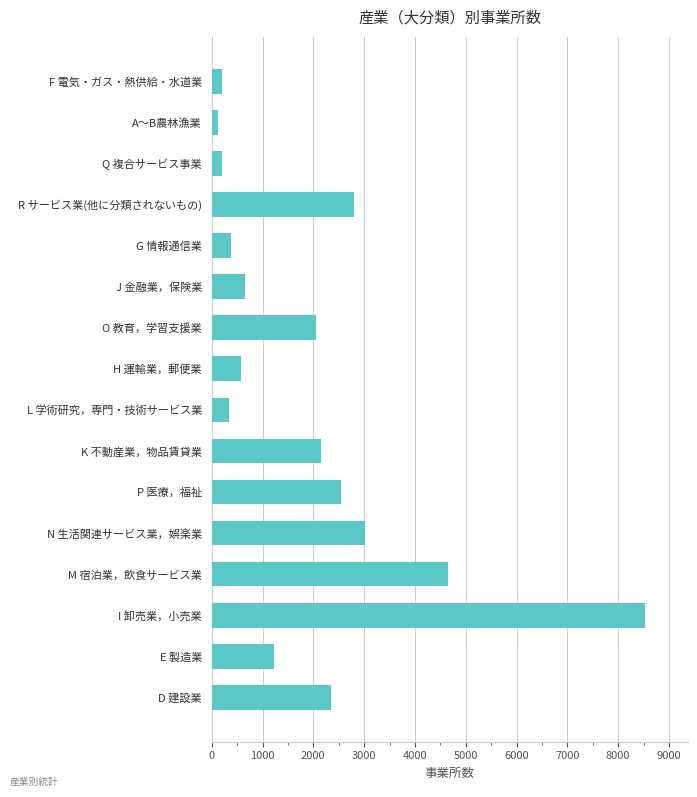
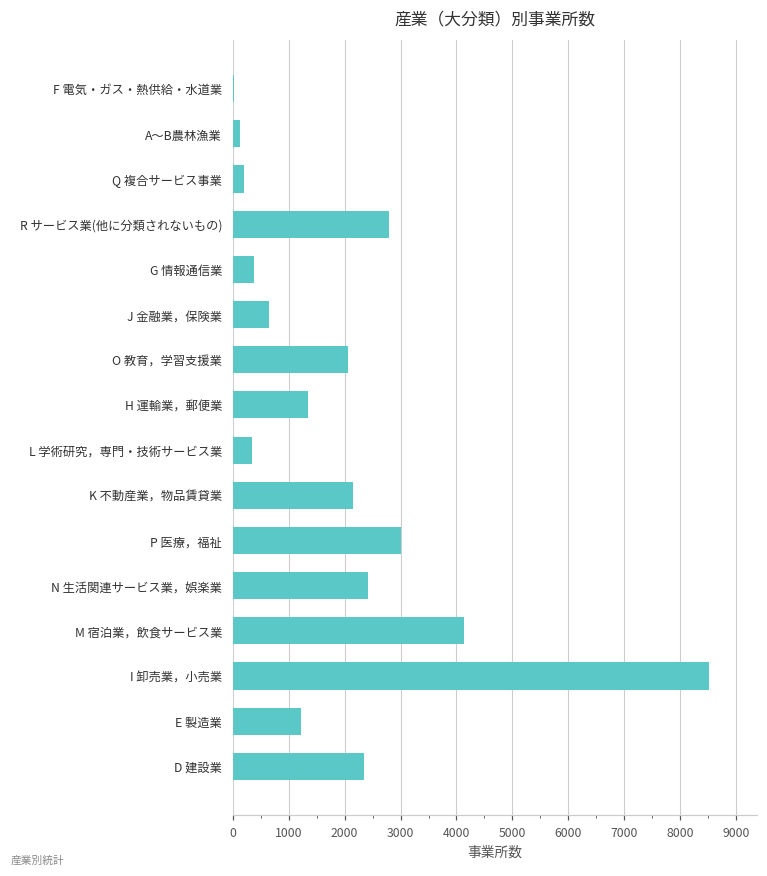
F 電気・ガス・熱供給・水道業: 200 -> 0
H 運輸業，郵便業: 600 -> 1300
P 医療，福祉: 2600 -> 3000
N 生活関連サービス業，娯楽業: 3000 -> 2400
M 宿泊業，飲食サービス業: 4700 -> 4100
